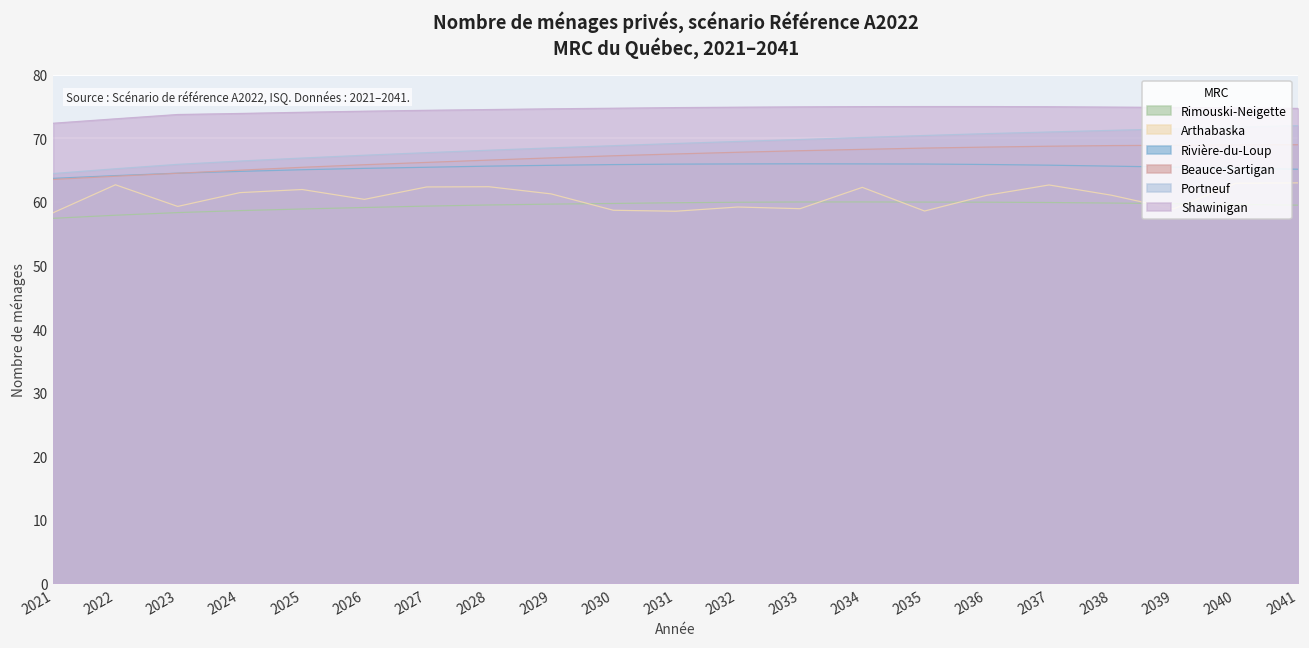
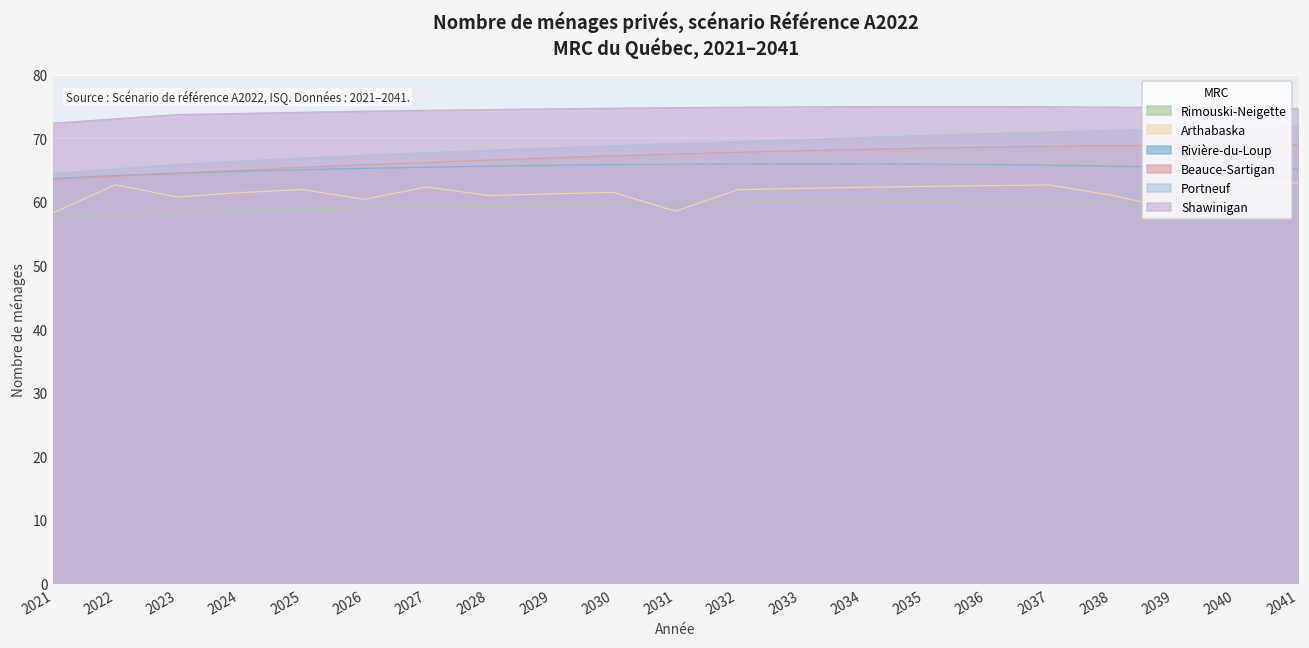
Arthabaska, 2023: 59 -> 61
Arthabaska, 2028: 62 -> 61
Arthabaska, 2030: 59 -> 62
Arthabaska, 2032: 59 -> 62
Arthabaska, 2033: 59 -> 62
Arthabaska, 2035: 59 -> 62
Arthabaska, 2036: 61 -> 63
